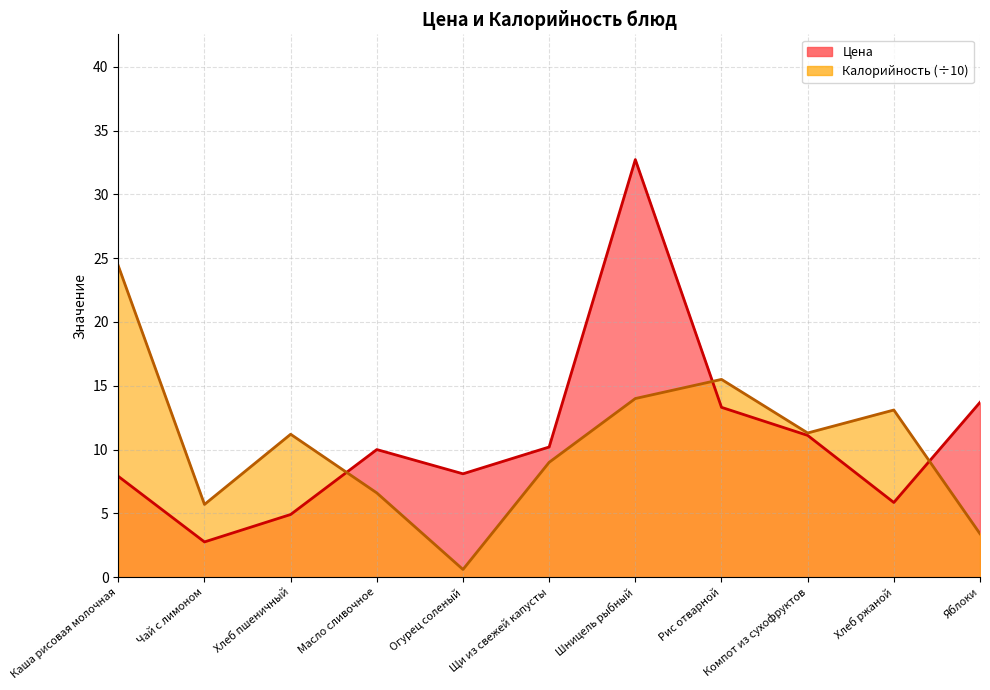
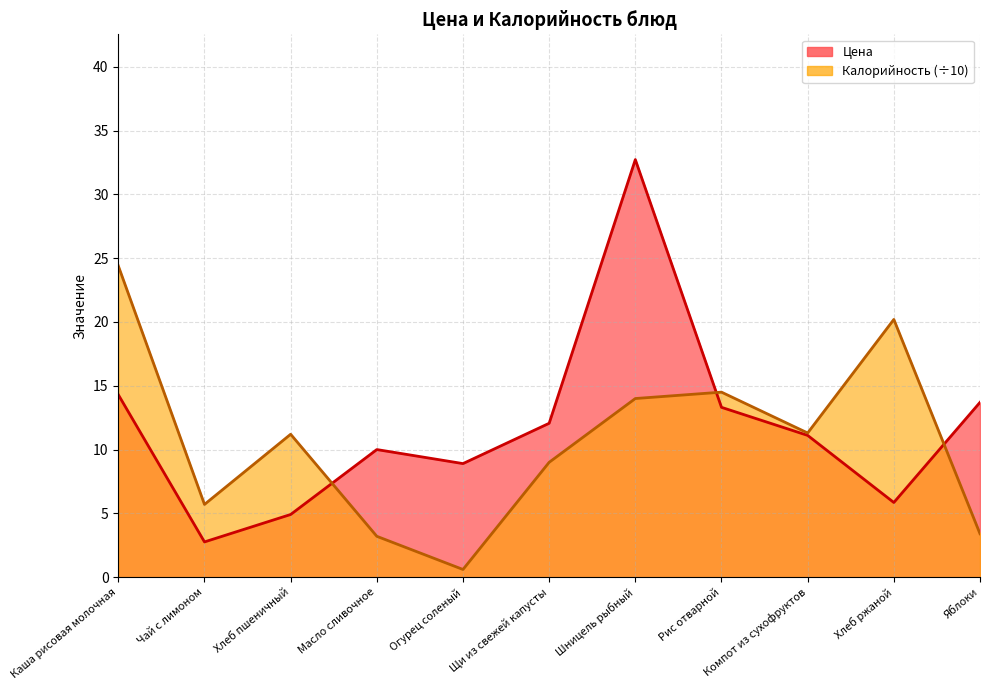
Цена, Каша рисовая молочная: 7.9 -> 14.3
Калорийность (÷10), Масло сливочное: 6.6 -> 3.2
Цена, Огурец соленый: 8.1 -> 8.9
Цена, Щи из свежей капусты: 10.2 -> 12.1
Калорийность (÷10), Рис отварной: 15.5 -> 14.5
Калорийность (÷10), Хлеб ржаной: 13.1 -> 20.2
